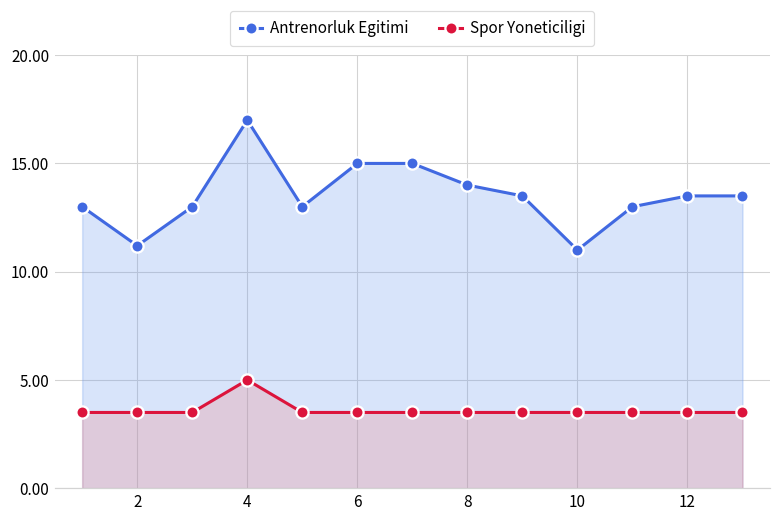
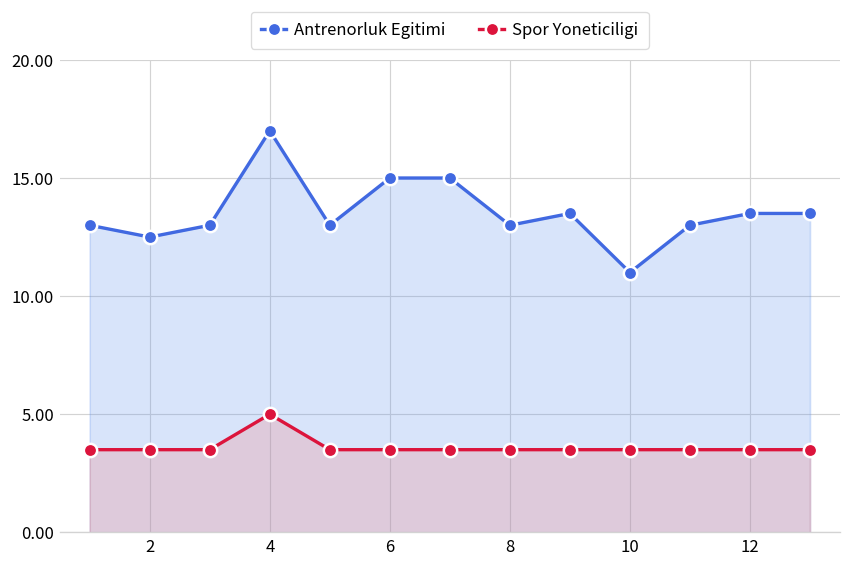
Antrenorluk Egitimi, 2: 11.2 -> 12.5
Antrenorluk Egitimi, 8: 14 -> 13
